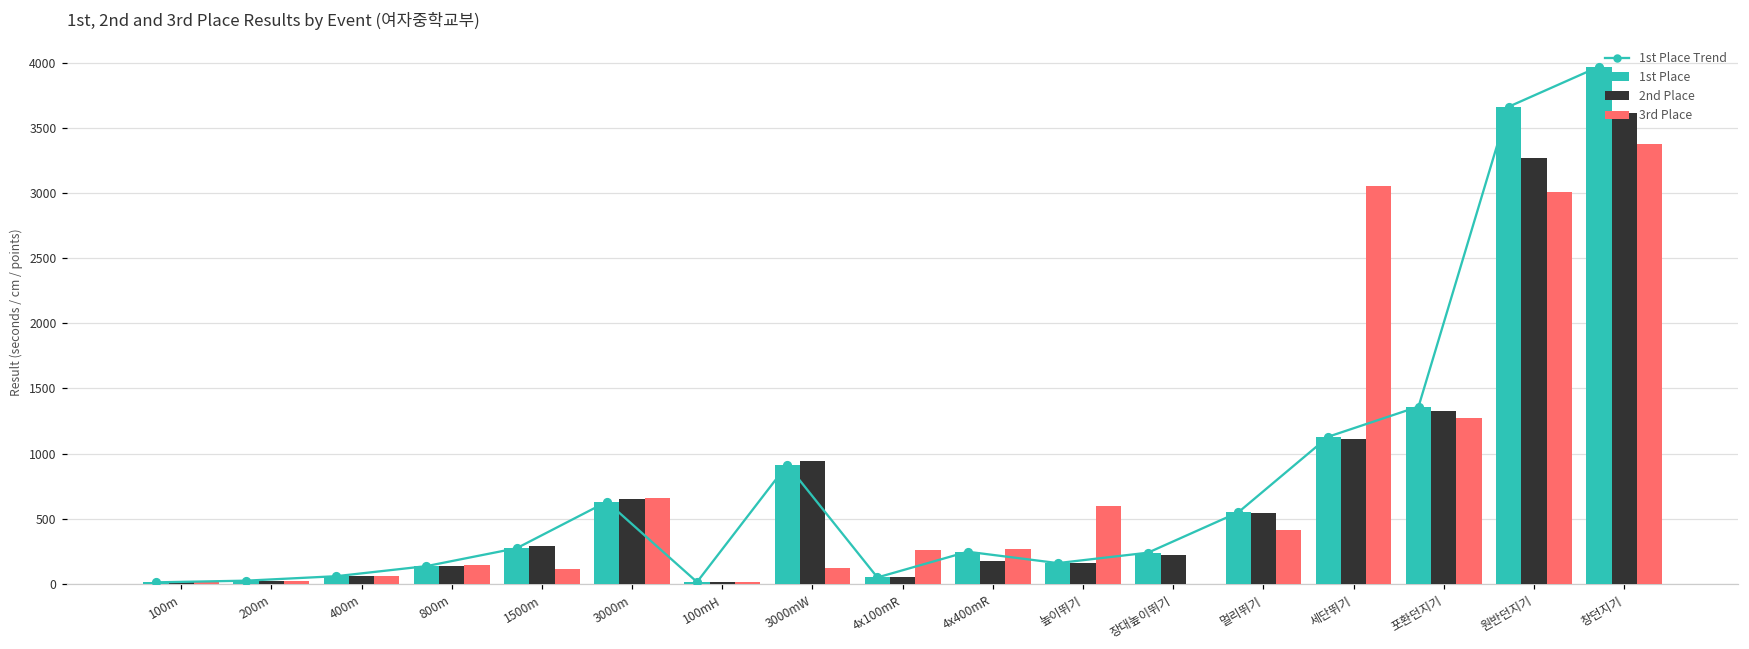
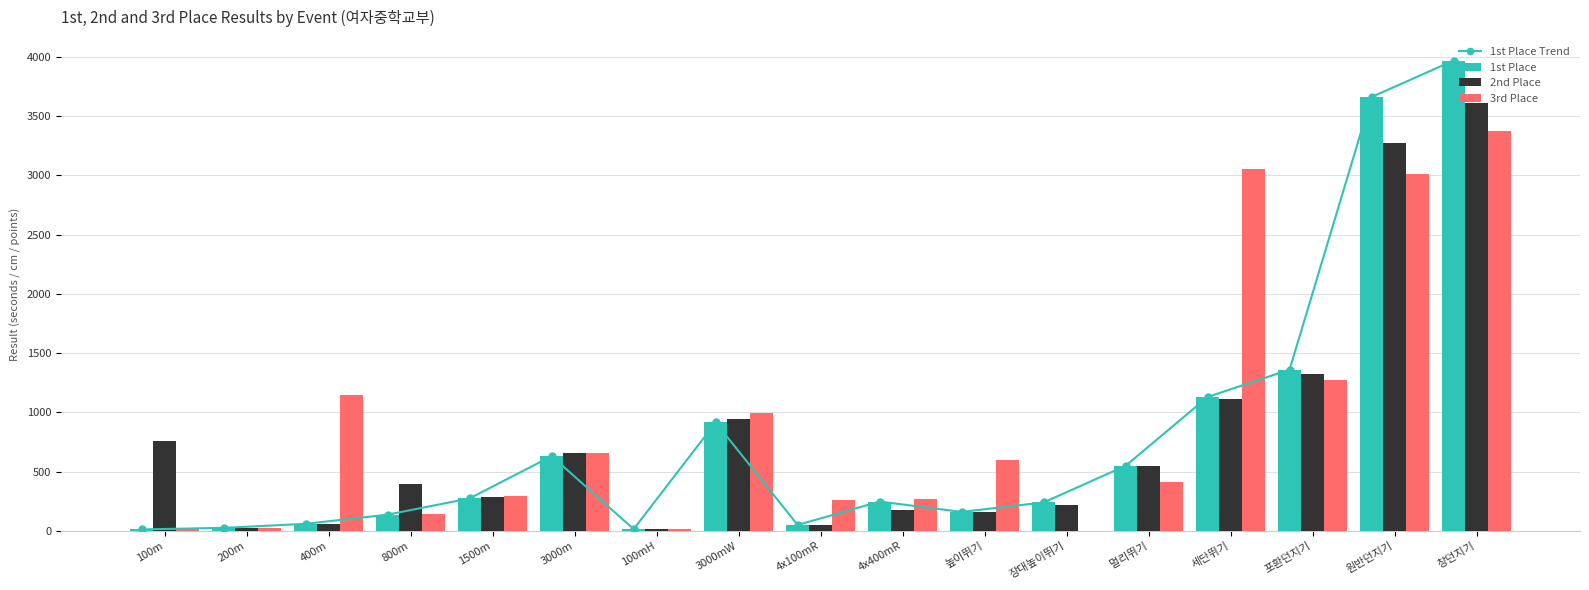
2nd Place, 100m: 10 -> 760
3rd Place, 400m: 60 -> 1140
2nd Place, 800m: 140 -> 390
3rd Place, 1500m: 110 -> 300
3rd Place, 3000mW: 120 -> 990
